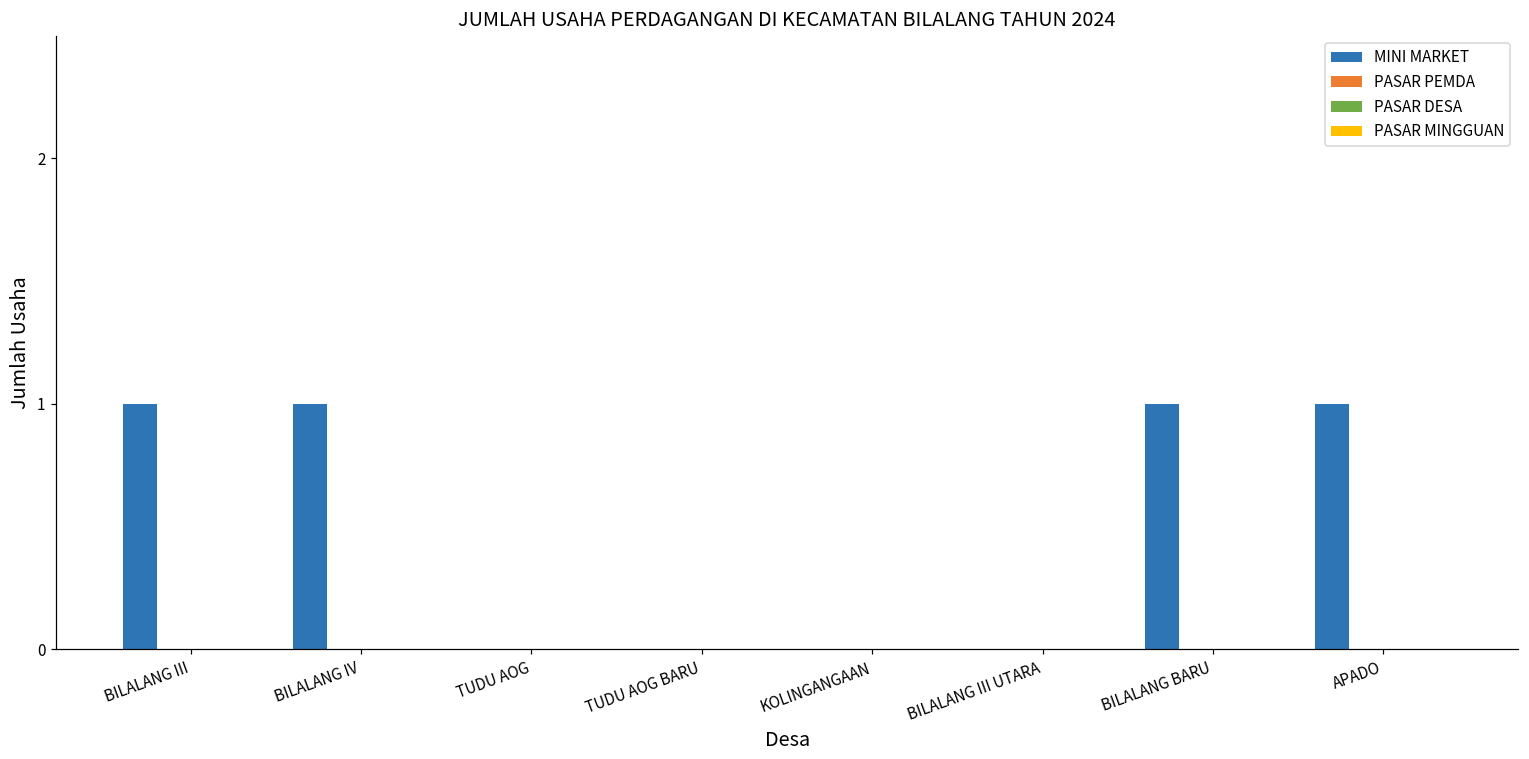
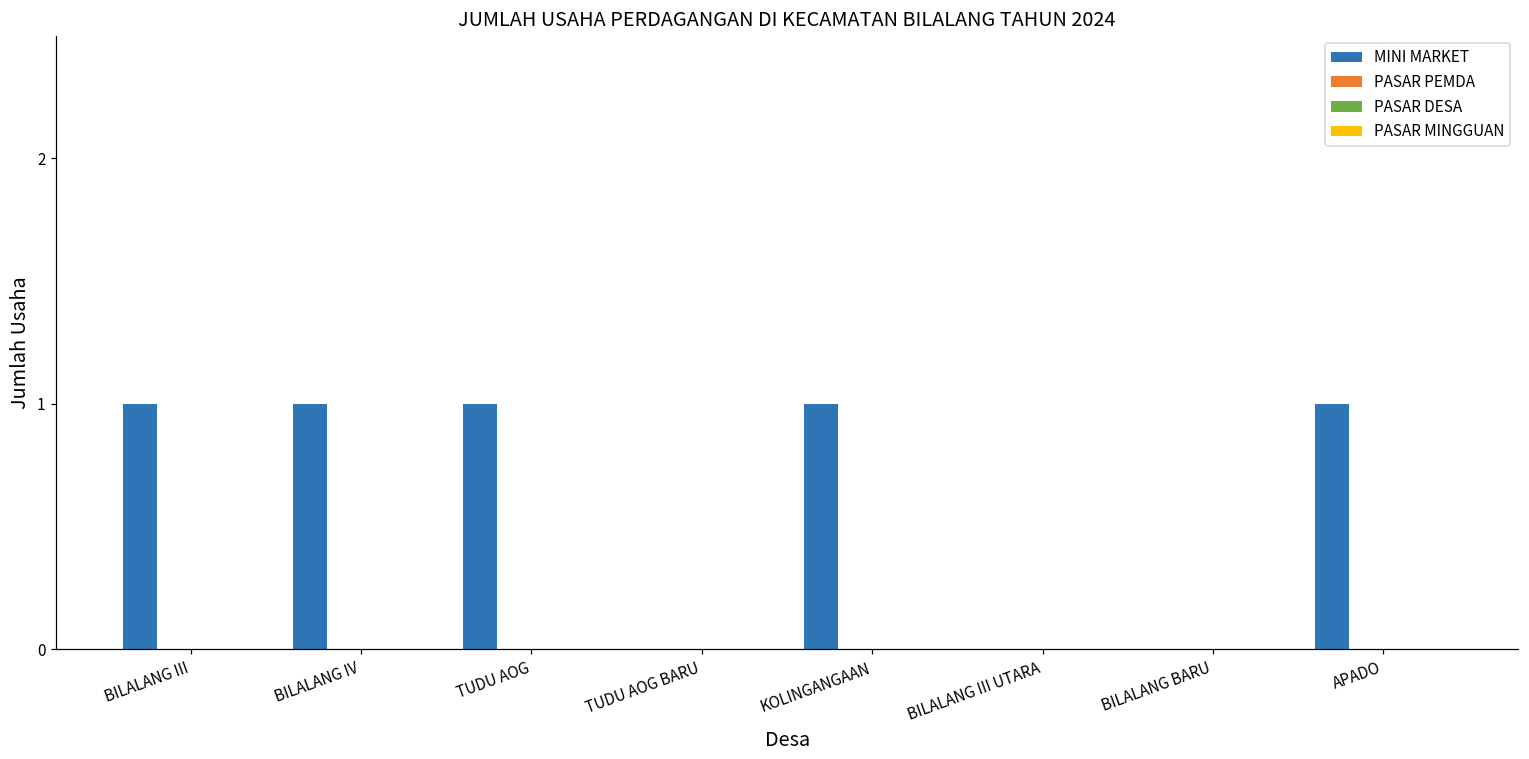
MINI MARKET, TUDU AOG: 0 -> 1
MINI MARKET, KOLINGANGAAN: 0 -> 1
MINI MARKET, BILALANG BARU: 1 -> 0
